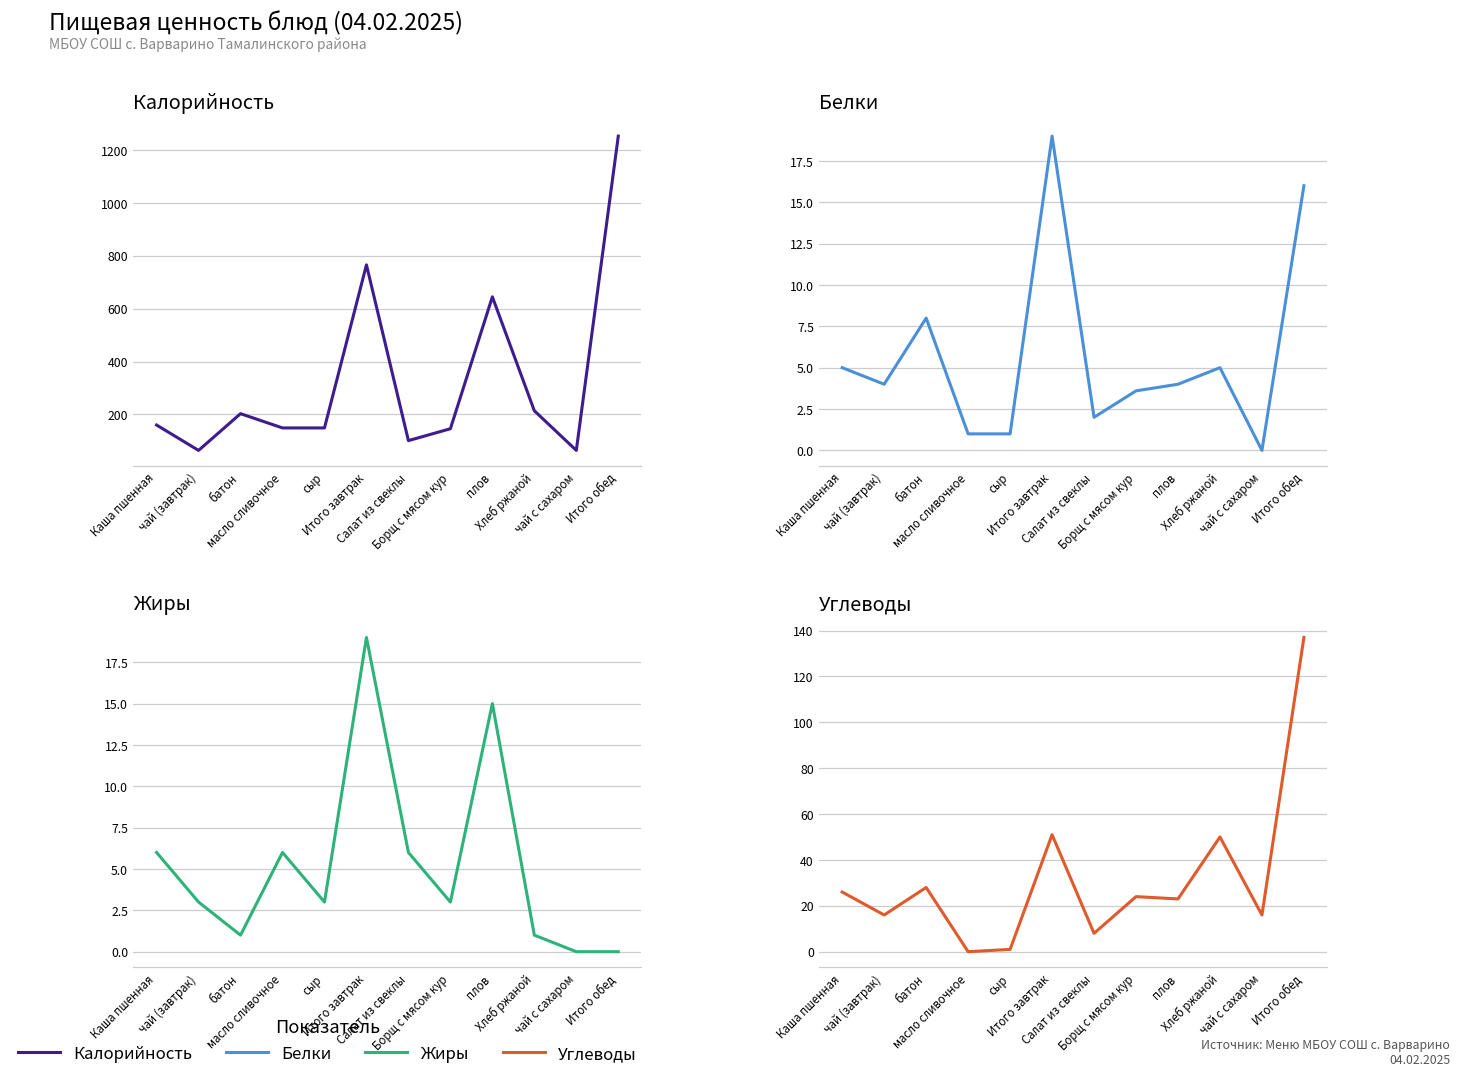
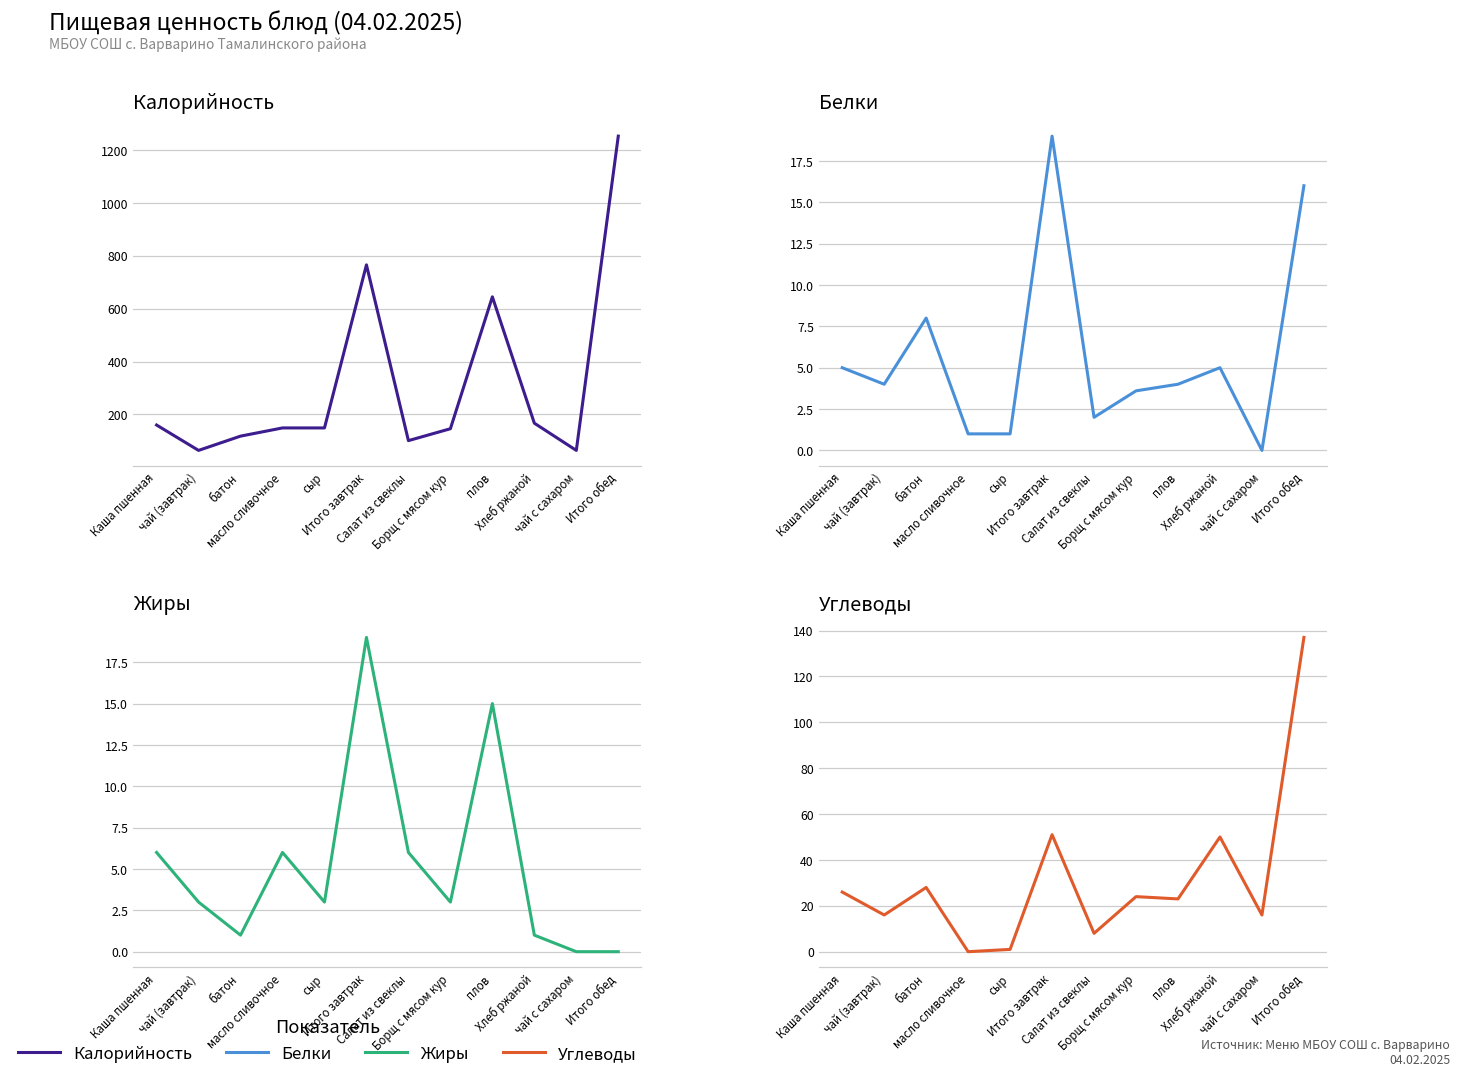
Калорийность, батон: 200 -> 120
Калорийность, Хлеб ржаной: 210 -> 170
